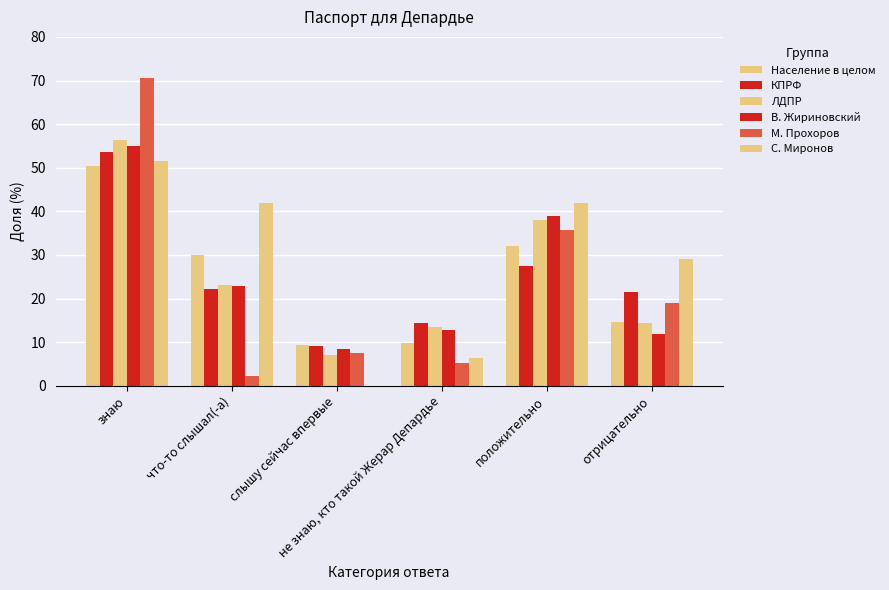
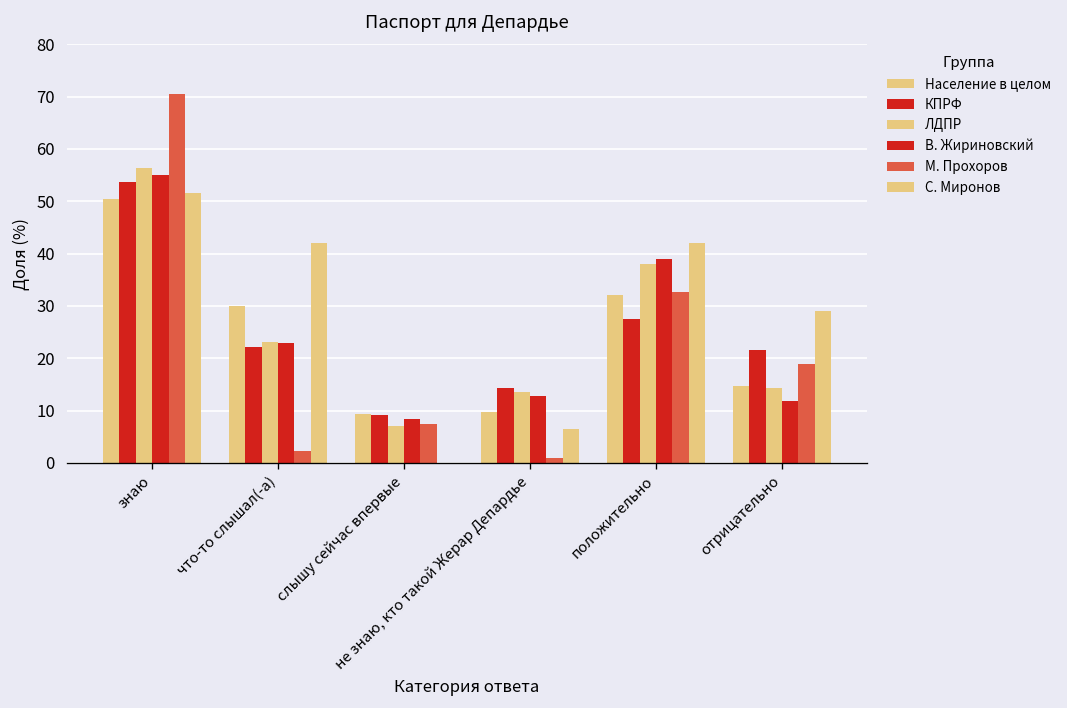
М. Прохоров, не знаю, кто такой Жерар Депардье: 5 -> 1
М. Прохоров, положительно: 36 -> 33
